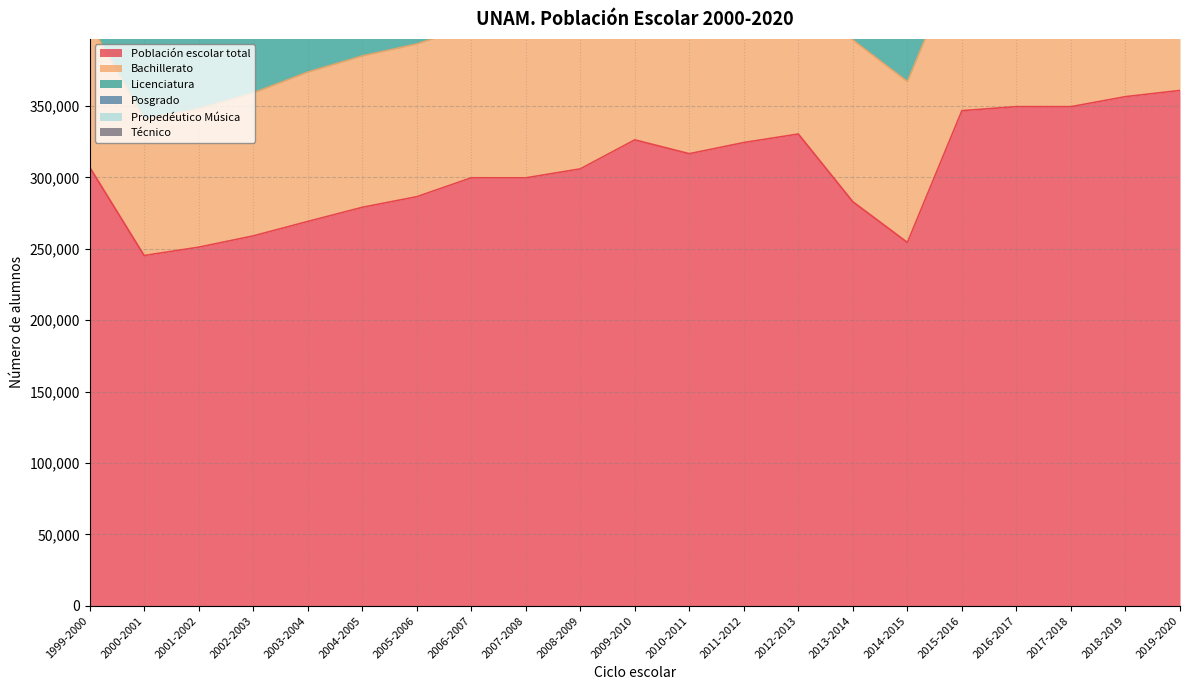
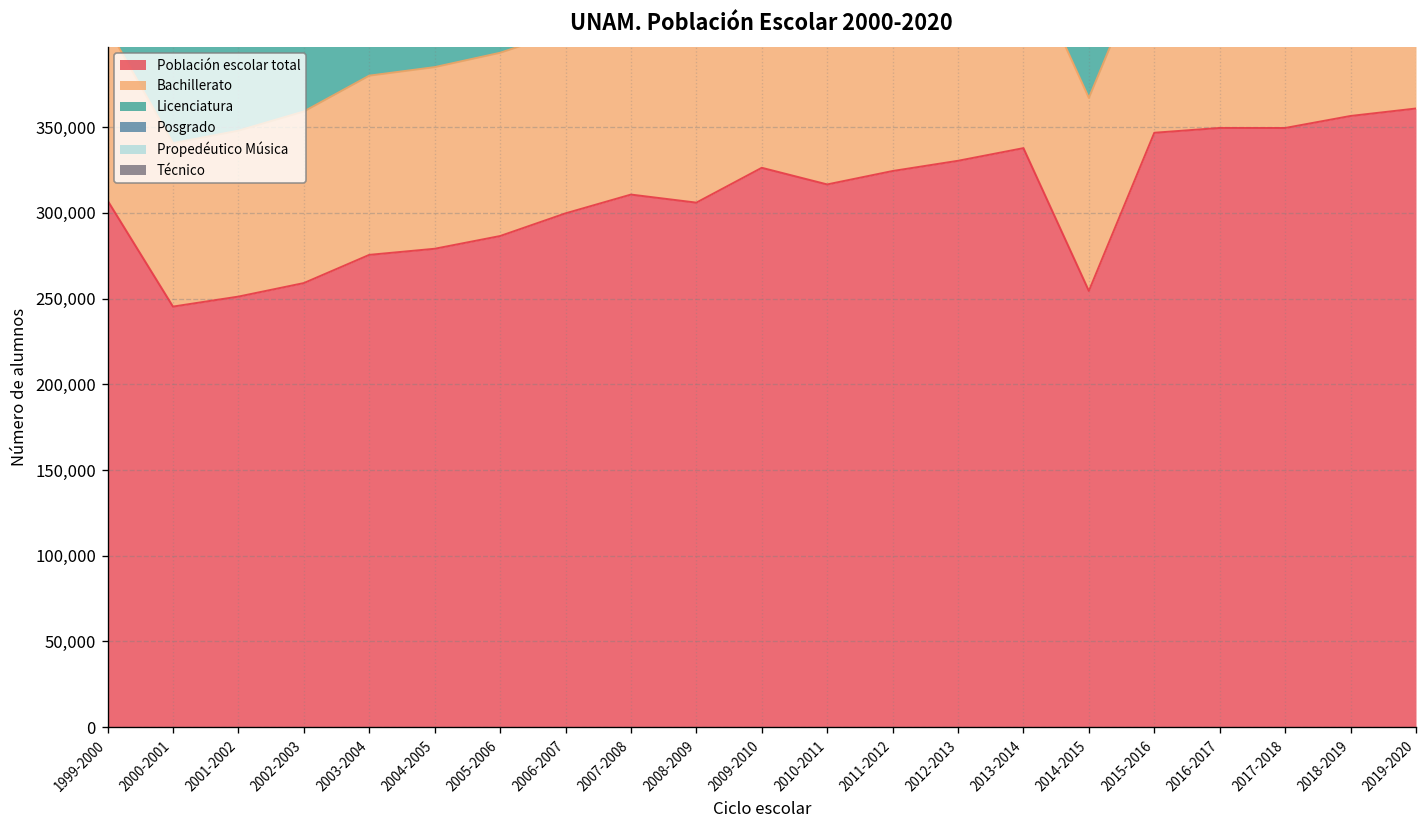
Población escolar total, 2003-2004: 269,000 -> 275,000
Población escolar total, 2007-2008: 300,000 -> 311,000
Población escolar total, 2013-2014: 283,000 -> 338,000
